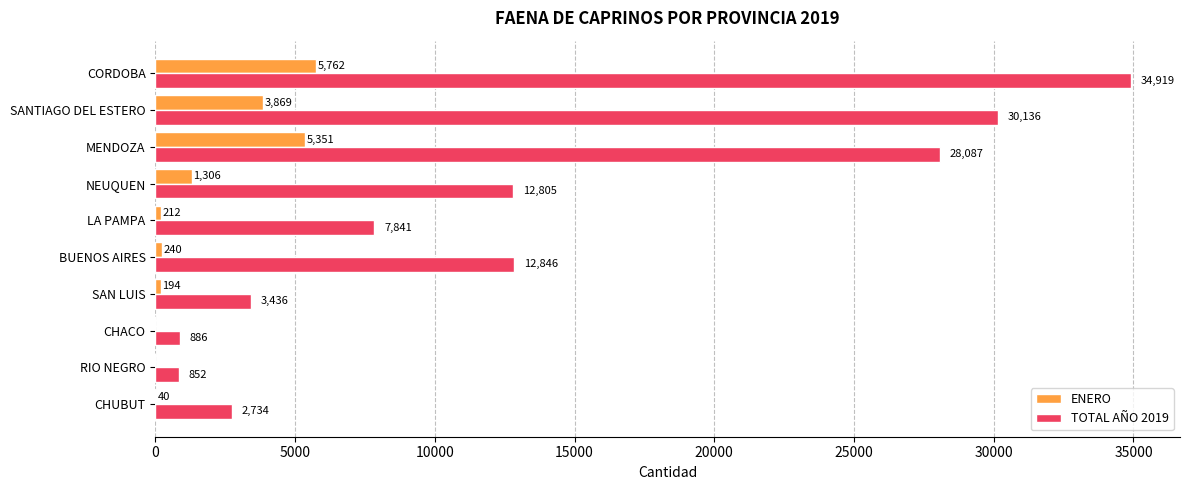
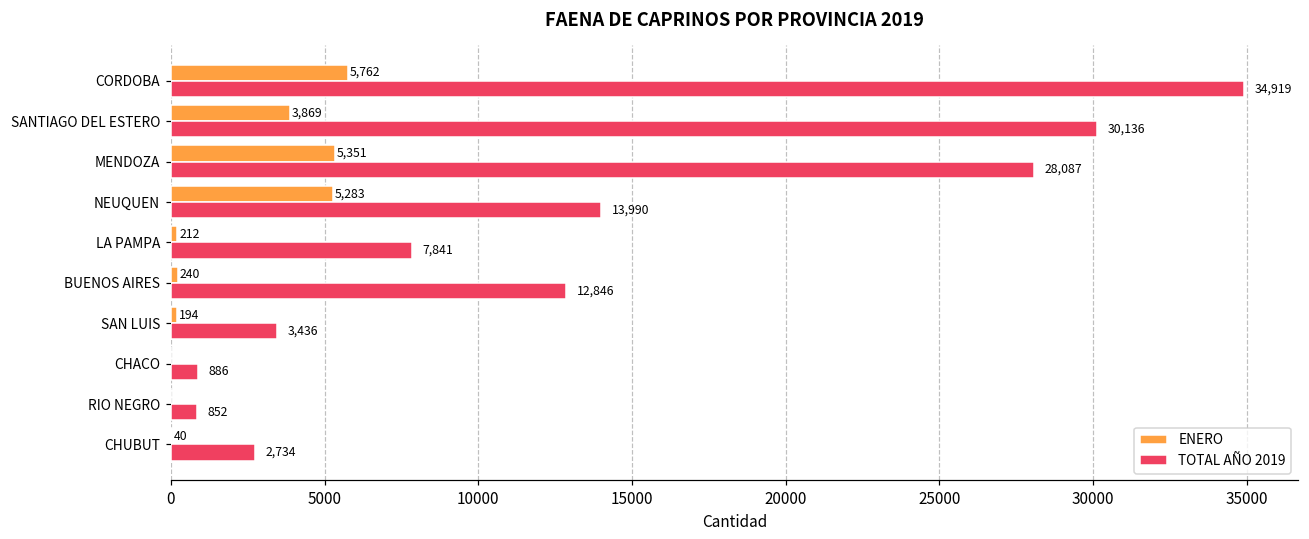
ENERO, NEUQUEN: 1,306 -> 5,283
TOTAL AÑO 2019, NEUQUEN: 12,805 -> 13,990
